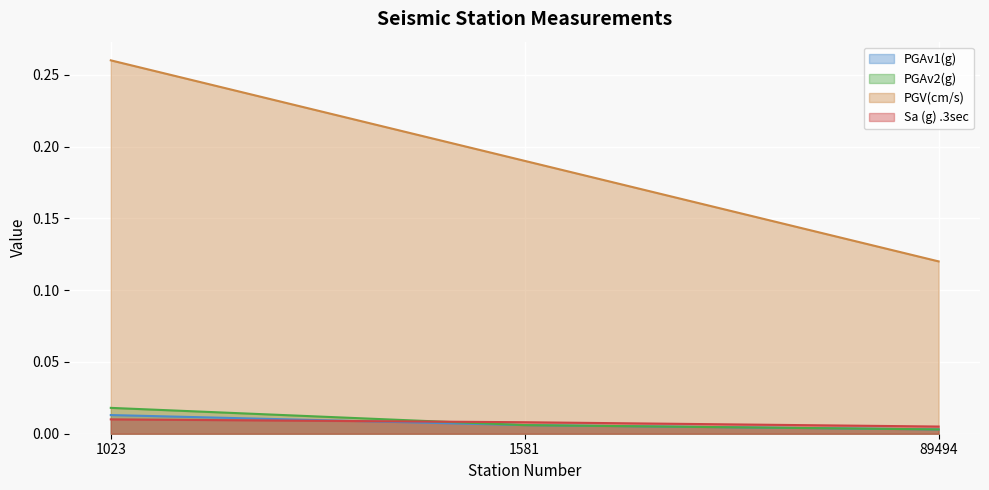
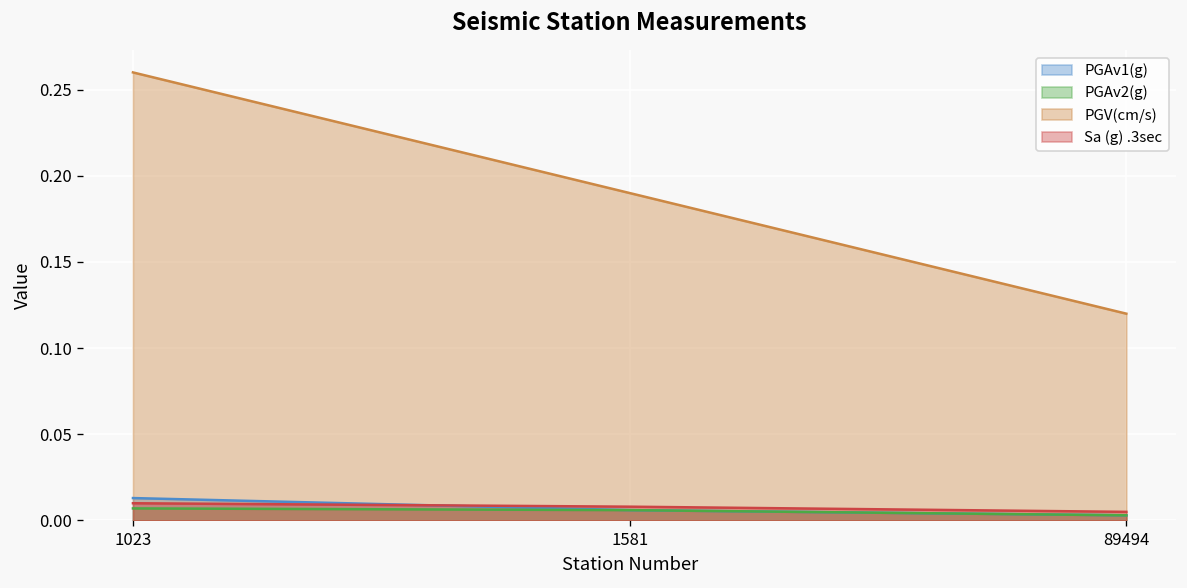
PGAv2(g), 1023: 0.018 -> 0.007
